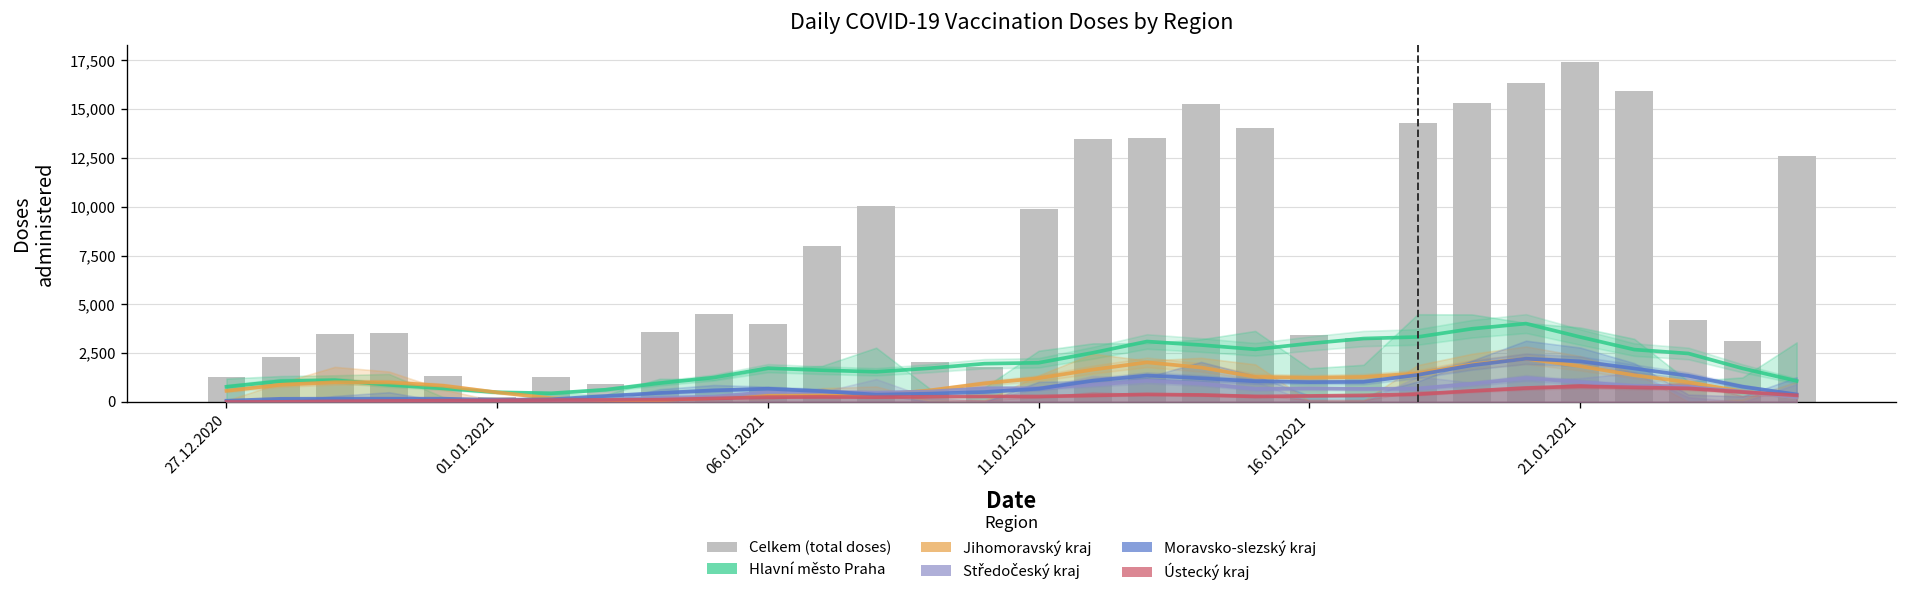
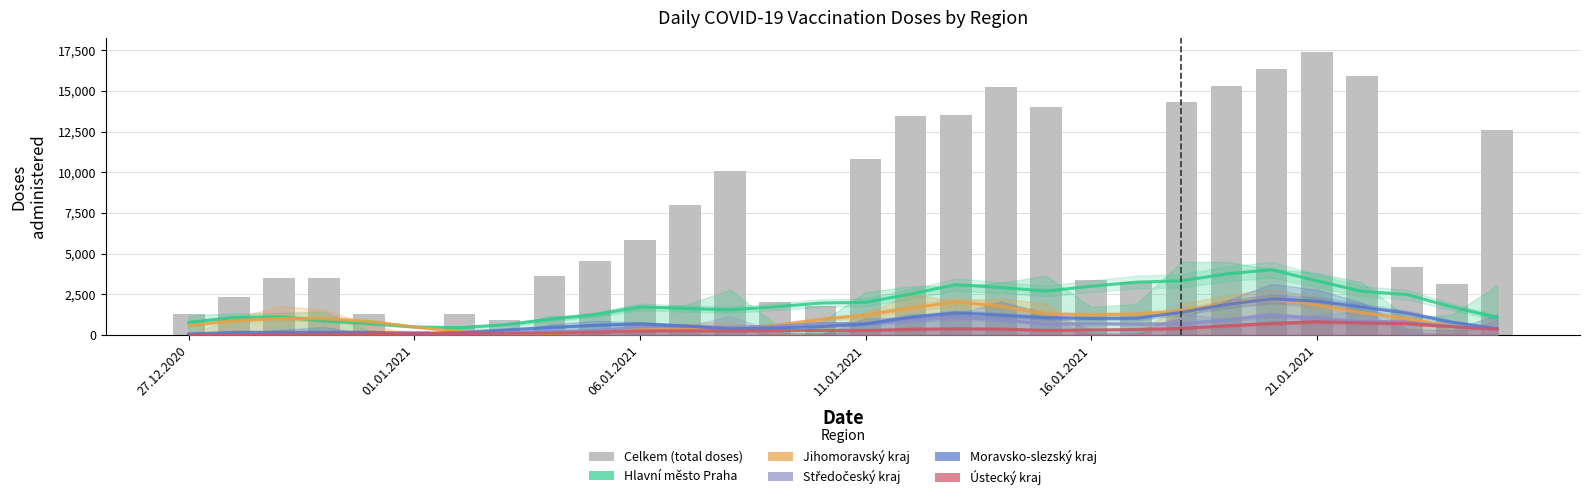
Celkem (total doses), 06.01.2021: 4,000 -> 5,800
Celkem (total doses), 11.01.2021: 9,900 -> 10,800
